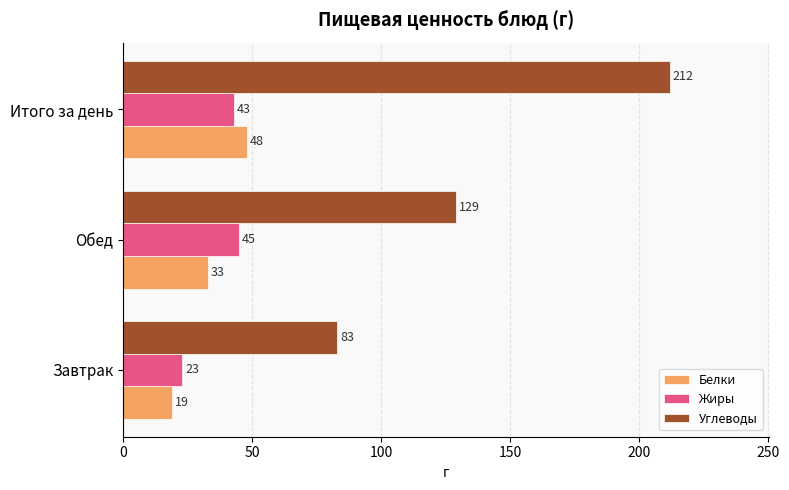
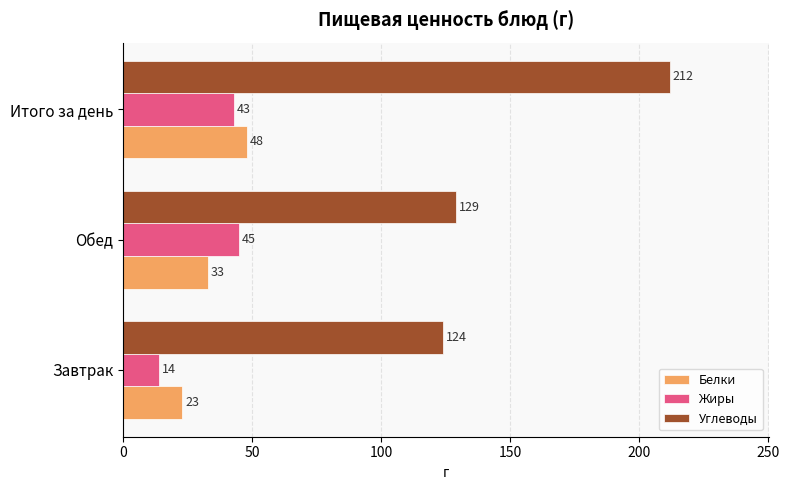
Углеводы, Завтрак: 83 -> 124
Жиры, Завтрак: 23 -> 14
Белки, Завтрак: 19 -> 23
